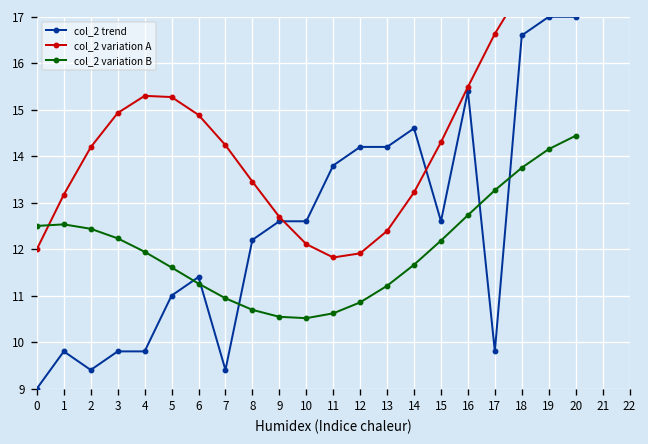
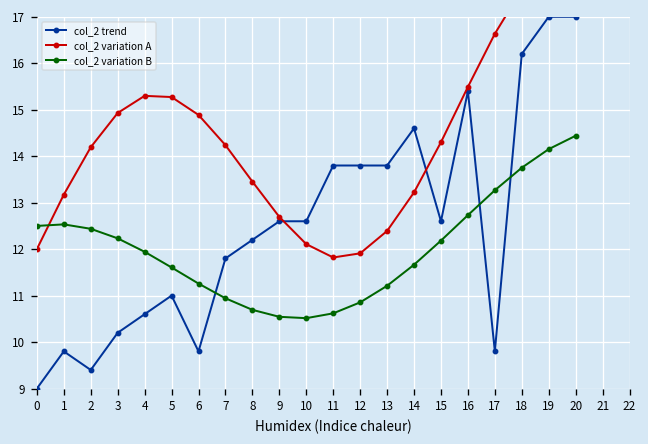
col_2 trend, 3: 9.8 -> 10.2
col_2 trend, 4: 9.8 -> 10.6
col_2 trend, 6: 11.4 -> 9.8
col_2 trend, 7: 9.4 -> 11.8
col_2 trend, 12: 14.2 -> 13.8
col_2 trend, 13: 14.2 -> 13.8
col_2 trend, 18: 16.6 -> 16.2
